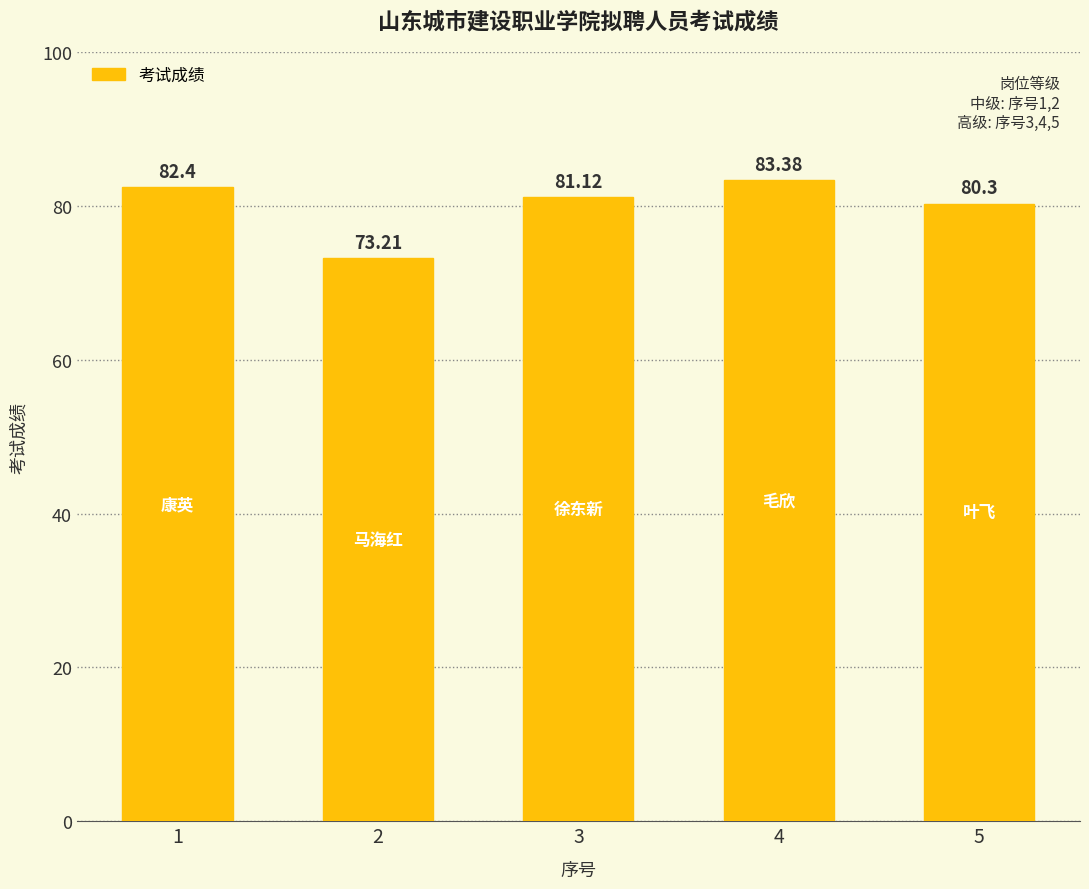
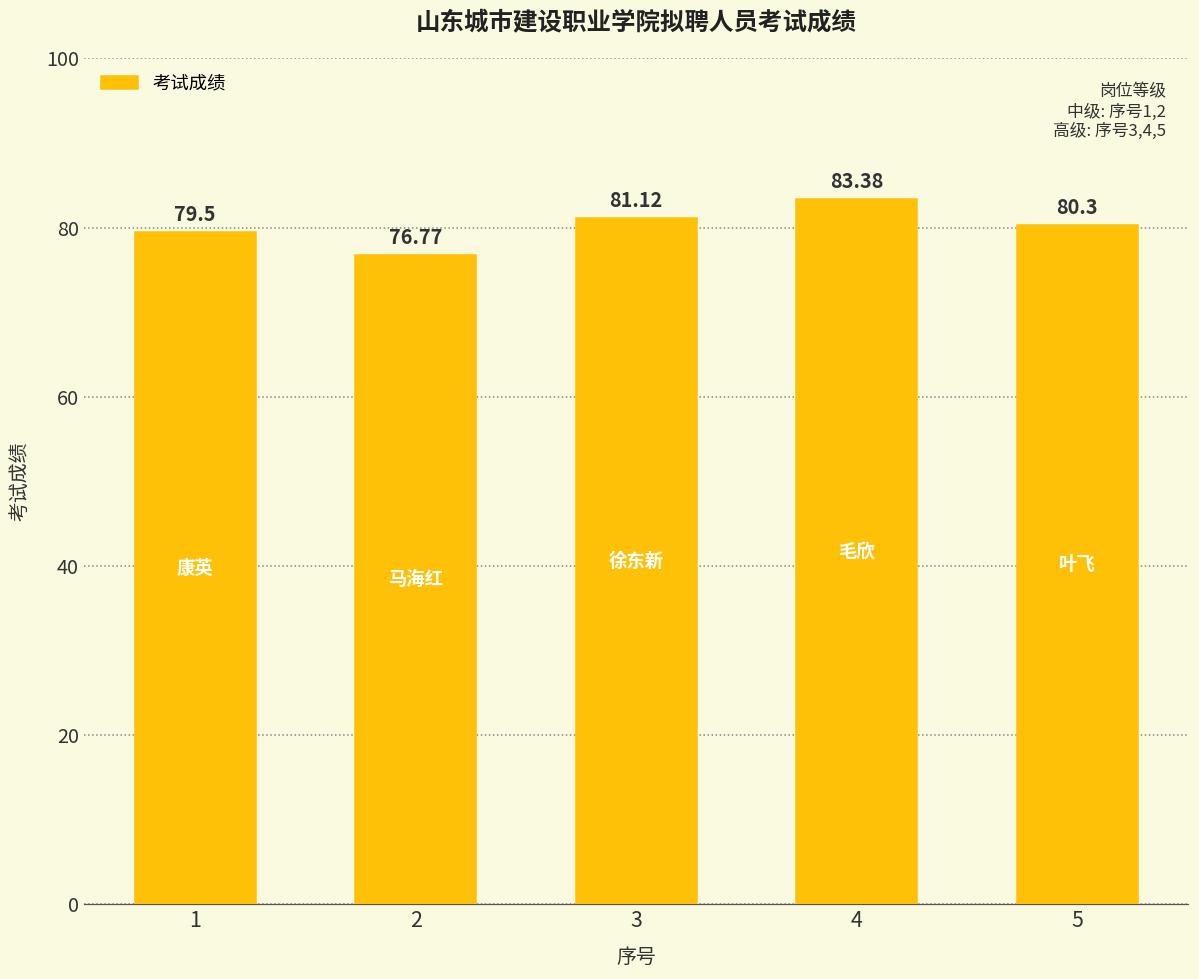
1: 82.4 -> 79.5
2: 73.21 -> 76.77
